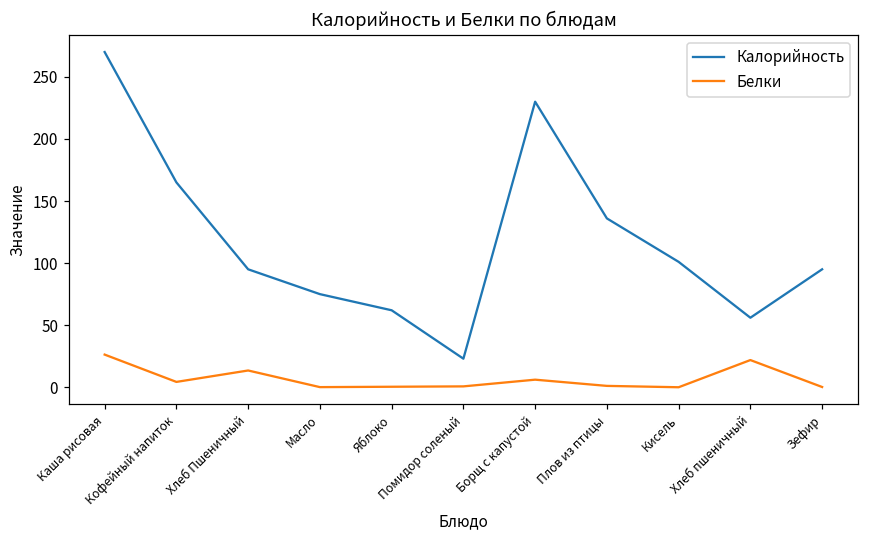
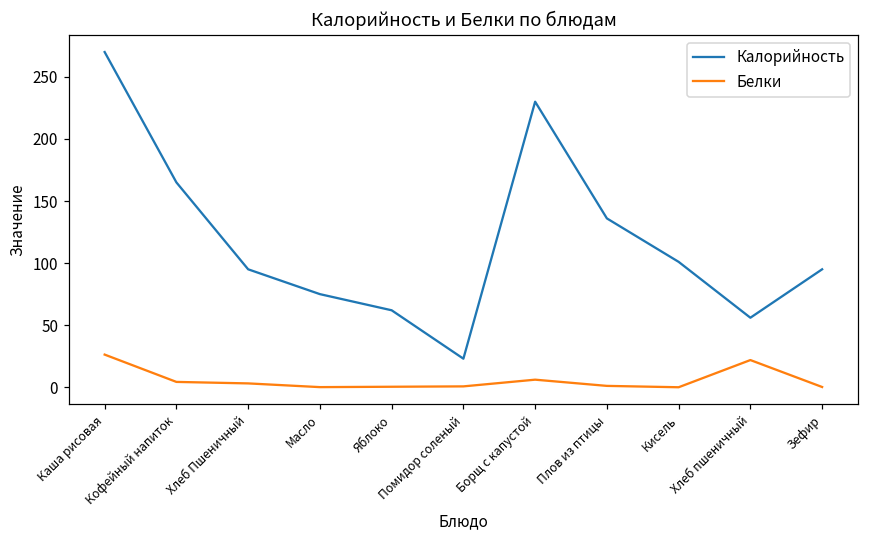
Белки, Хлеб Пшеничный: 14 -> 3
